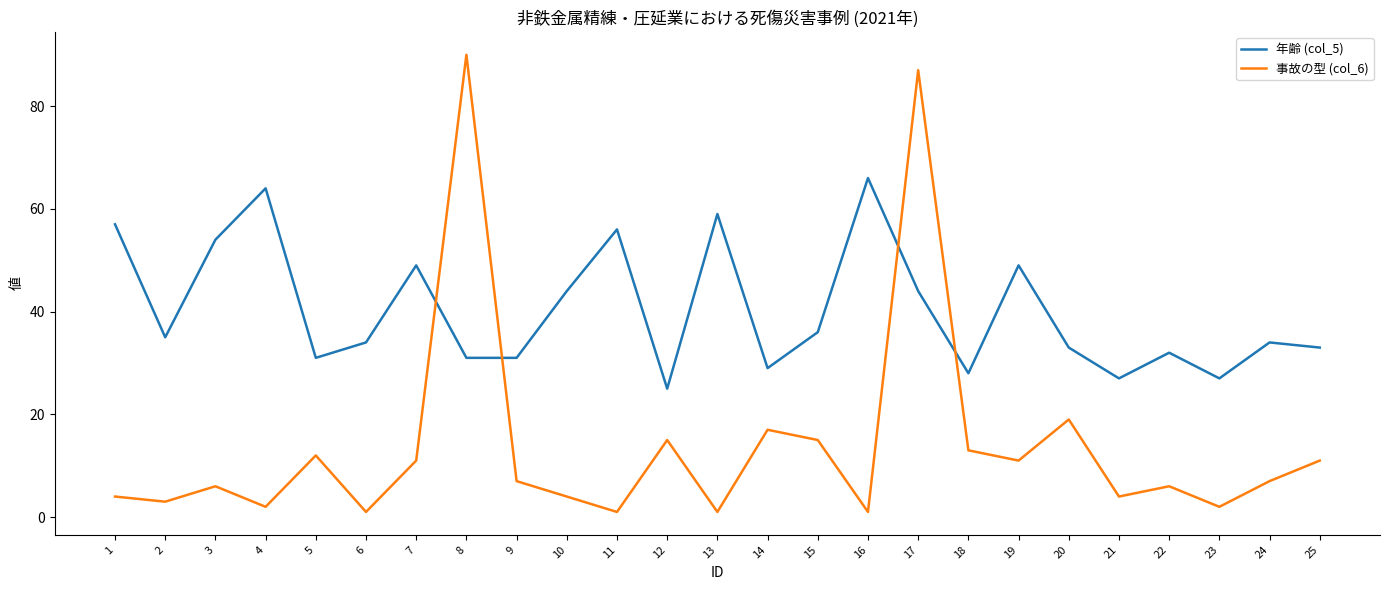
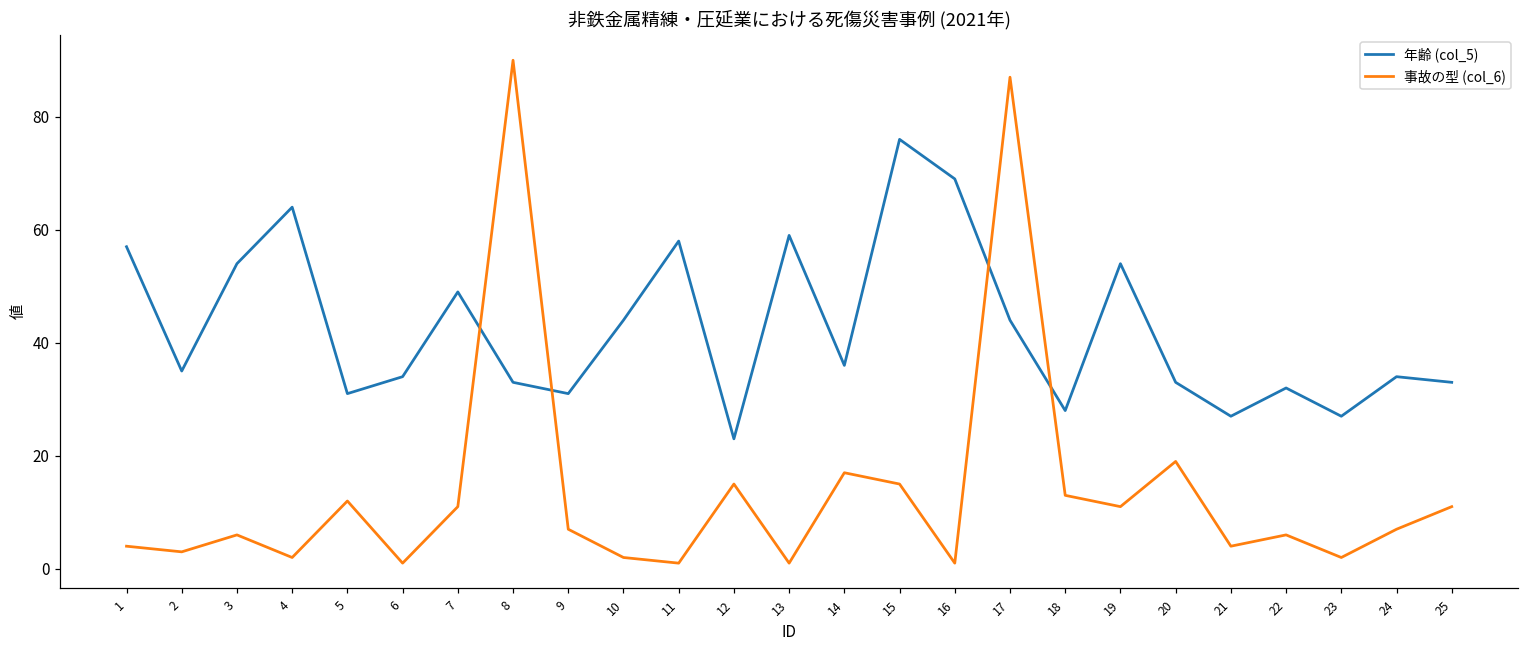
年齢 (col_5), 8: 31 -> 33
事故の型 (col_6), 10: 4 -> 2
年齢 (col_5), 11: 56 -> 58
年齢 (col_5), 12: 25 -> 23
年齢 (col_5), 14: 29 -> 36
年齢 (col_5), 15: 36 -> 76
年齢 (col_5), 16: 66 -> 69
年齢 (col_5), 19: 49 -> 54
